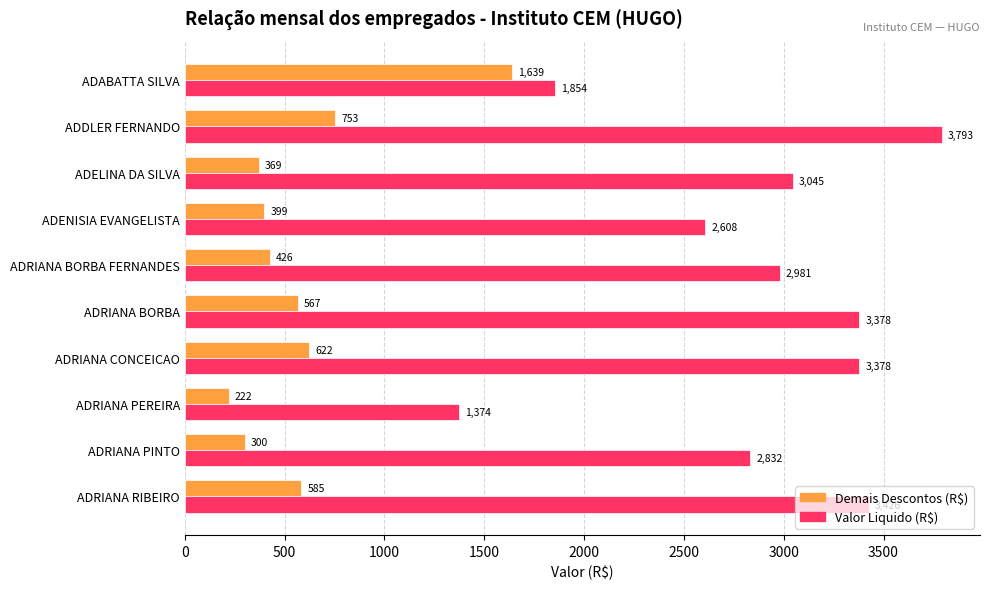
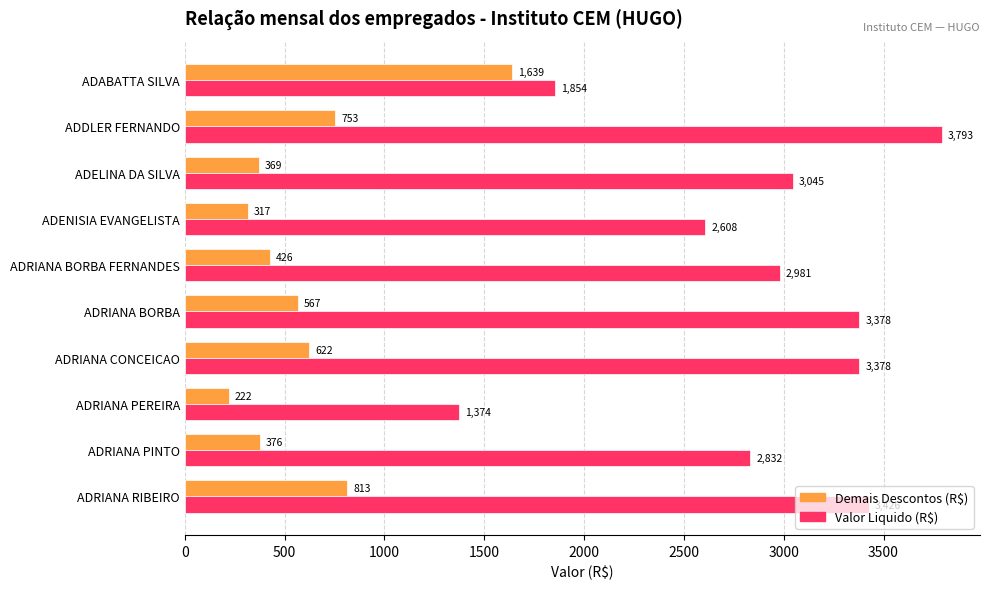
Demais Descontos (R$), ADENISIA EVANGELISTA: 399 -> 317
Demais Descontos (R$), ADRIANA PINTO: 300 -> 376
Demais Descontos (R$), ADRIANA RIBEIRO: 585 -> 813
